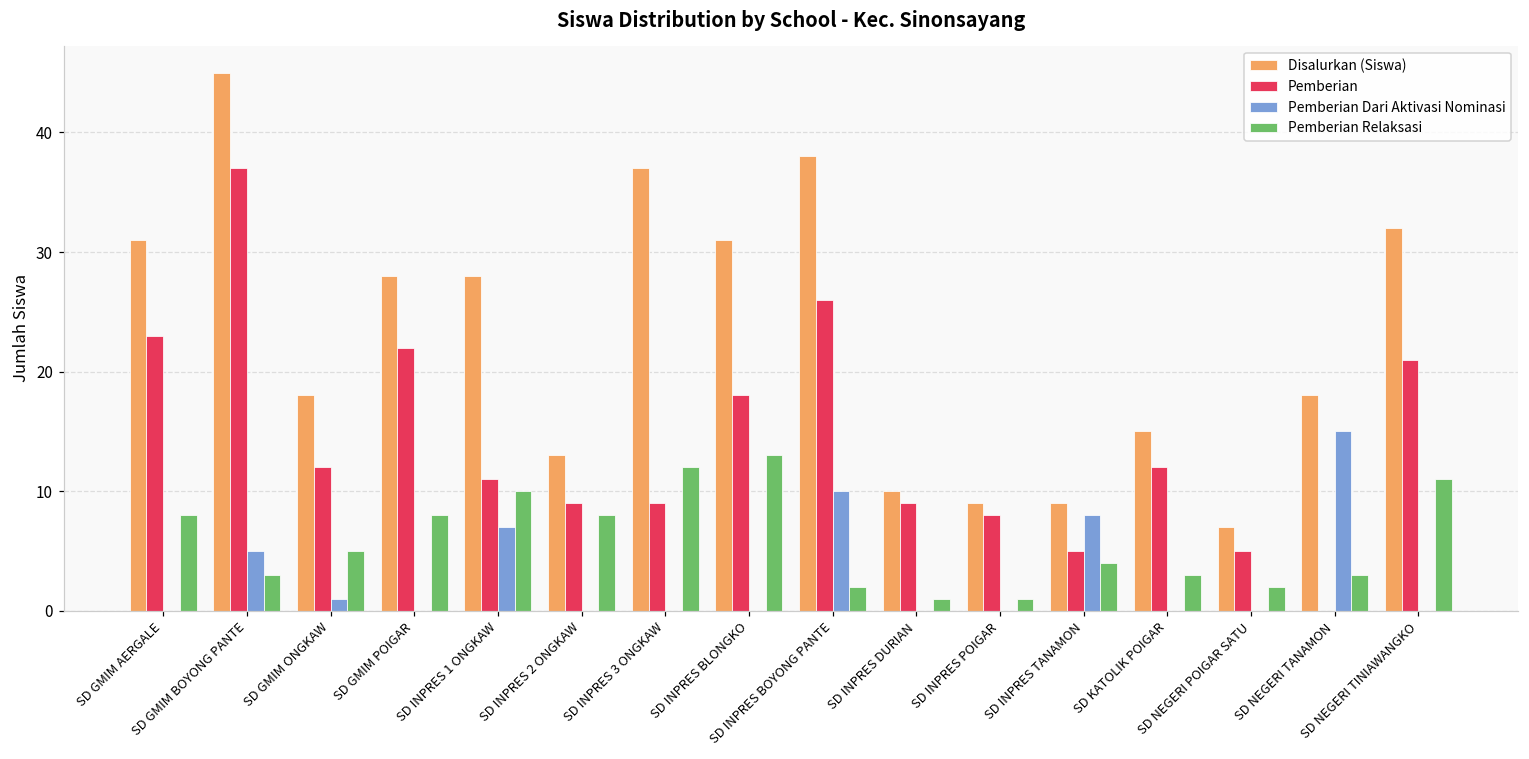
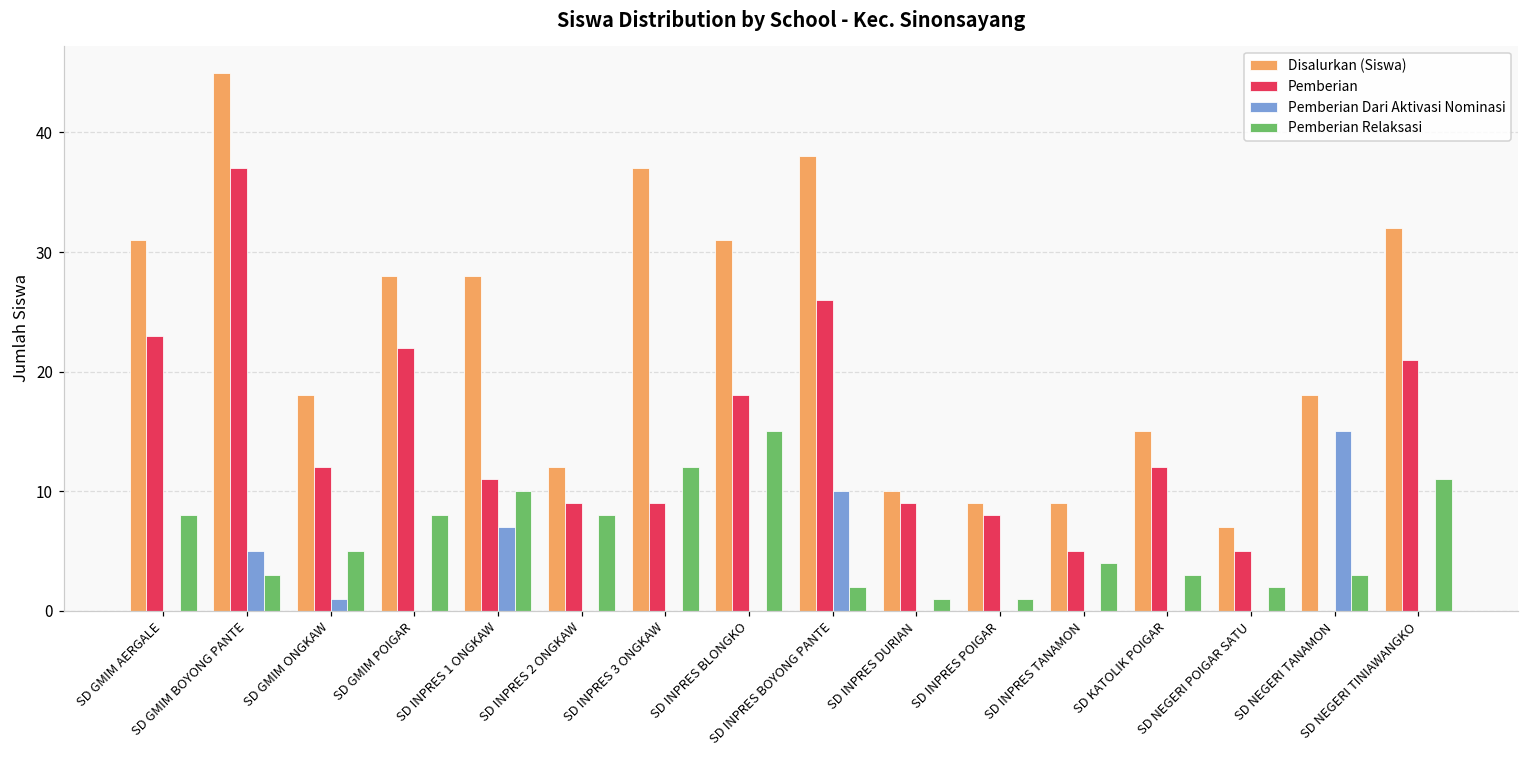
Disalurkan (Siswa), SD INPRES 2 ONGKAW: 13 -> 12
Pemberian Relaksasi, SD INPRES BLONGKO: 13 -> 15
Pemberian Dari Aktivasi Nominasi, SD INPRES TANAMON: 8 -> 0
